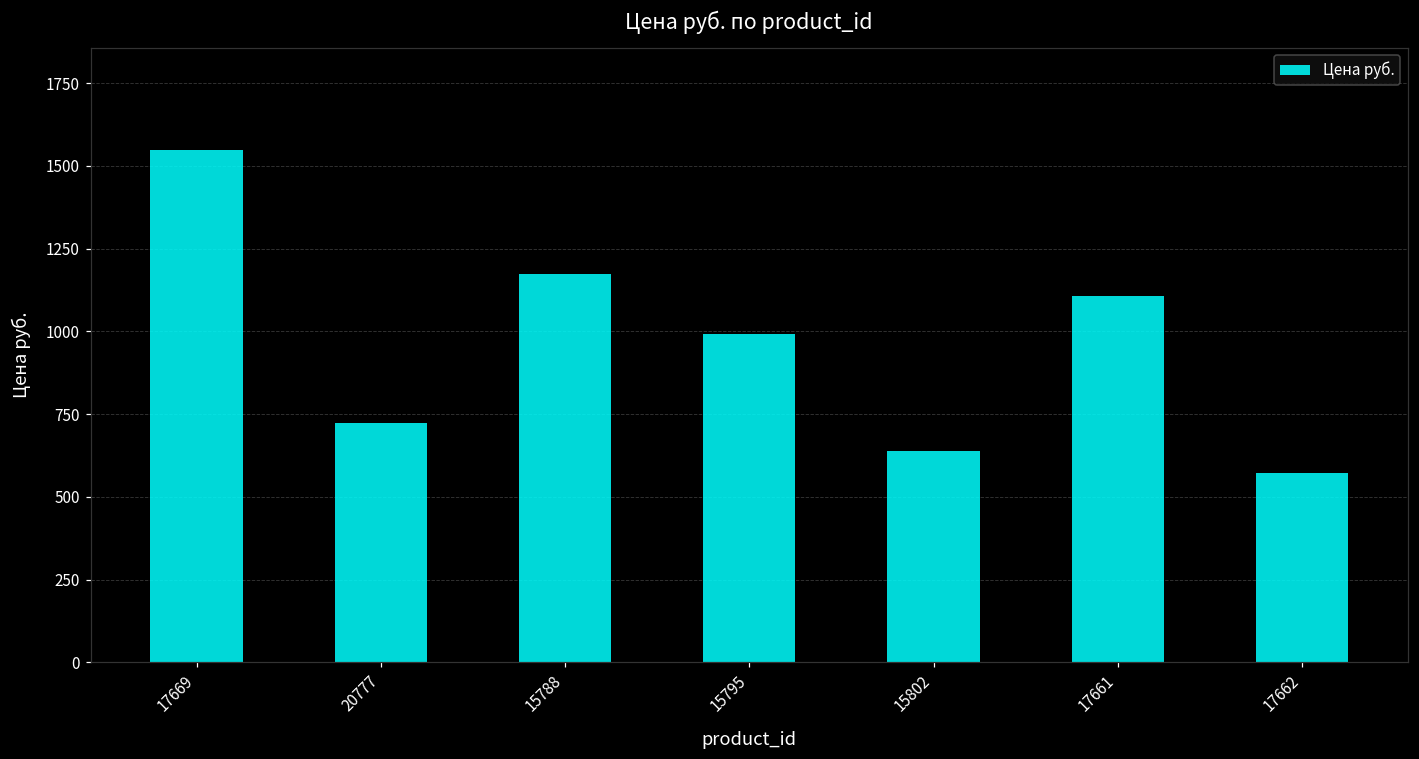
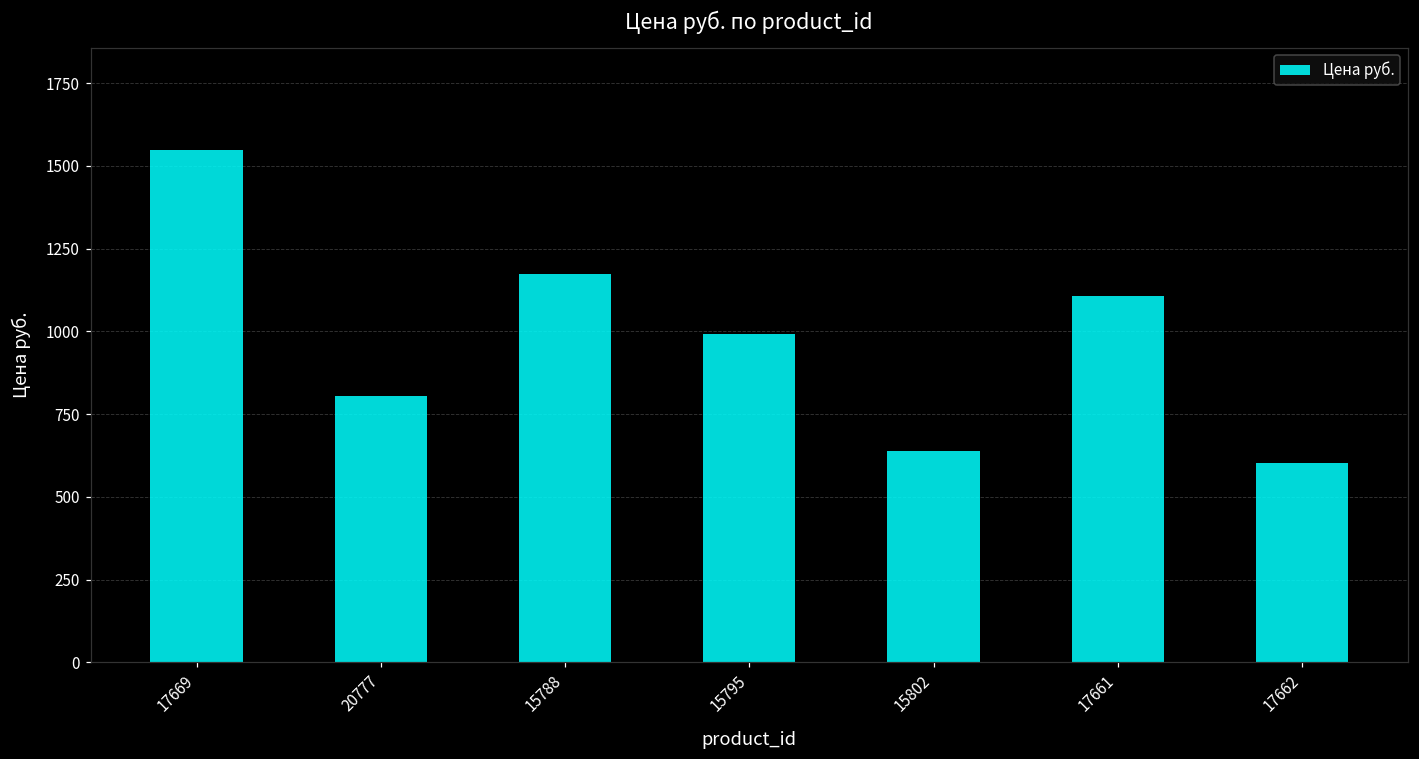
20777: 720 -> 800
17662: 570 -> 600
